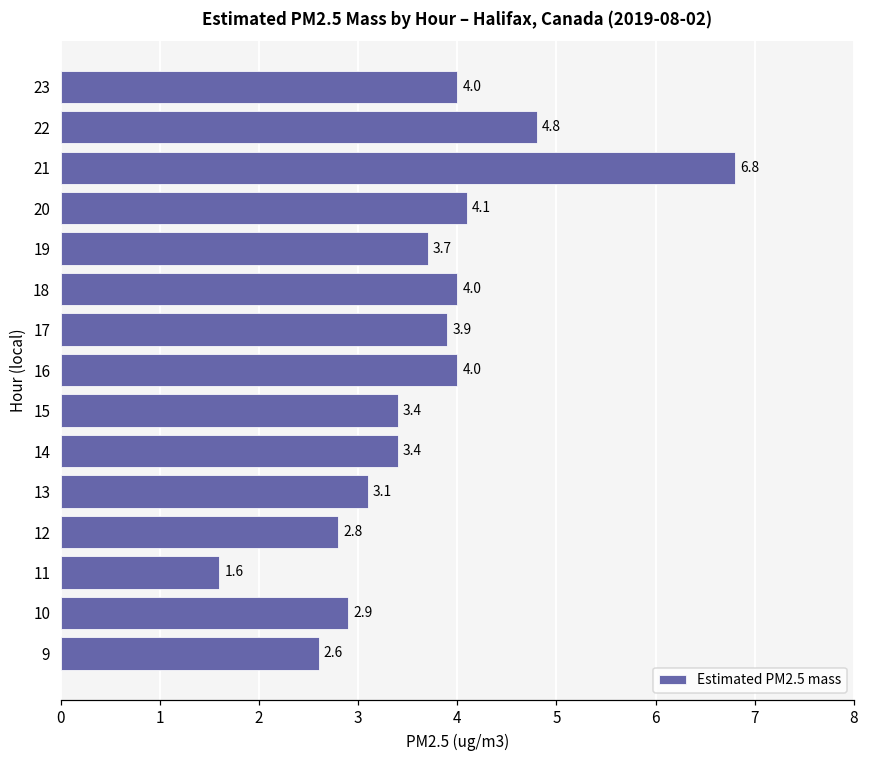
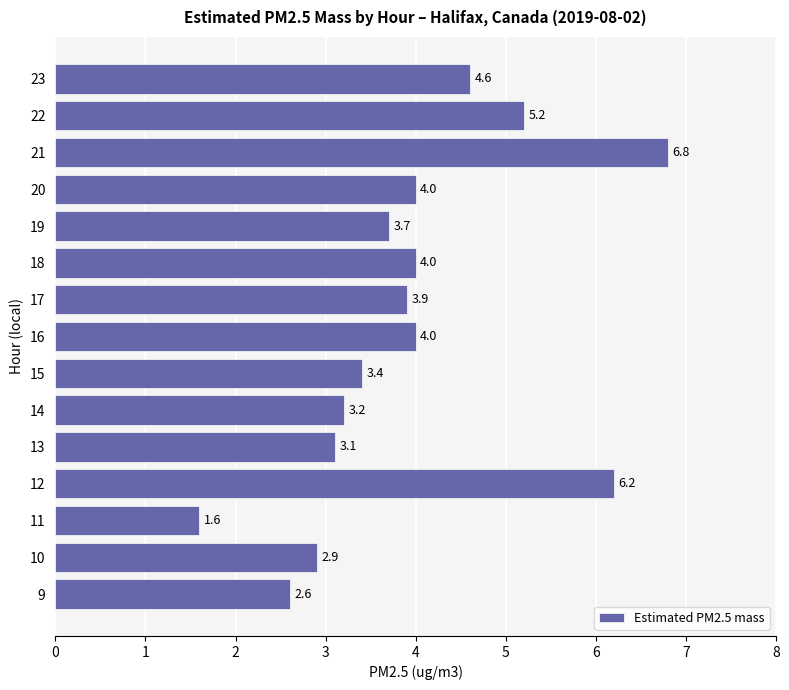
23: 4.0 -> 4.6
22: 4.8 -> 5.2
20: 4.1 -> 4.0
14: 3.4 -> 3.2
12: 2.8 -> 6.2
